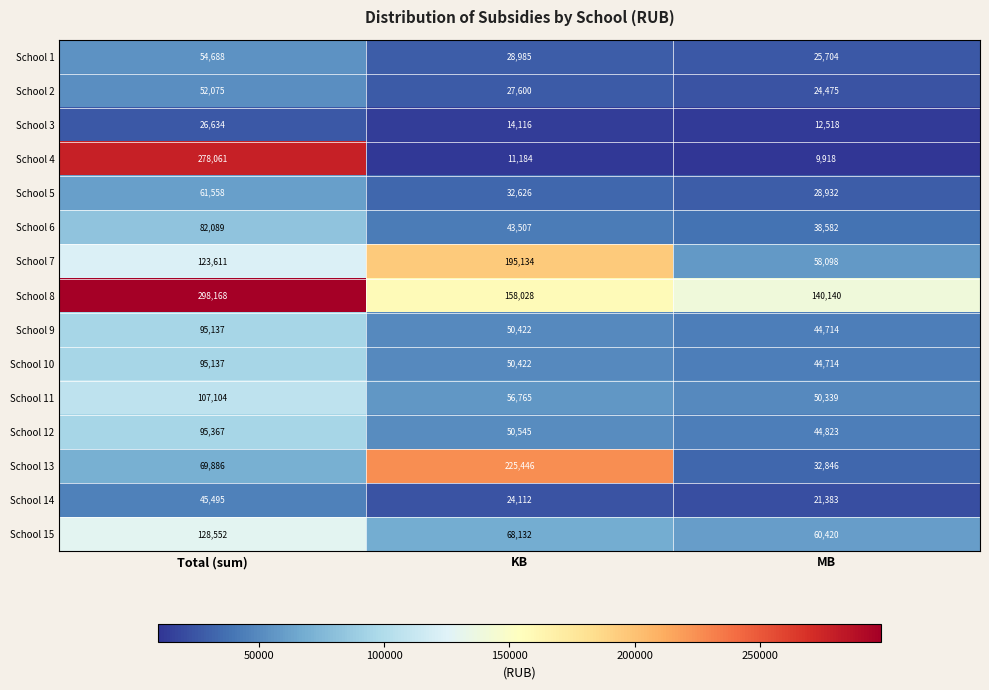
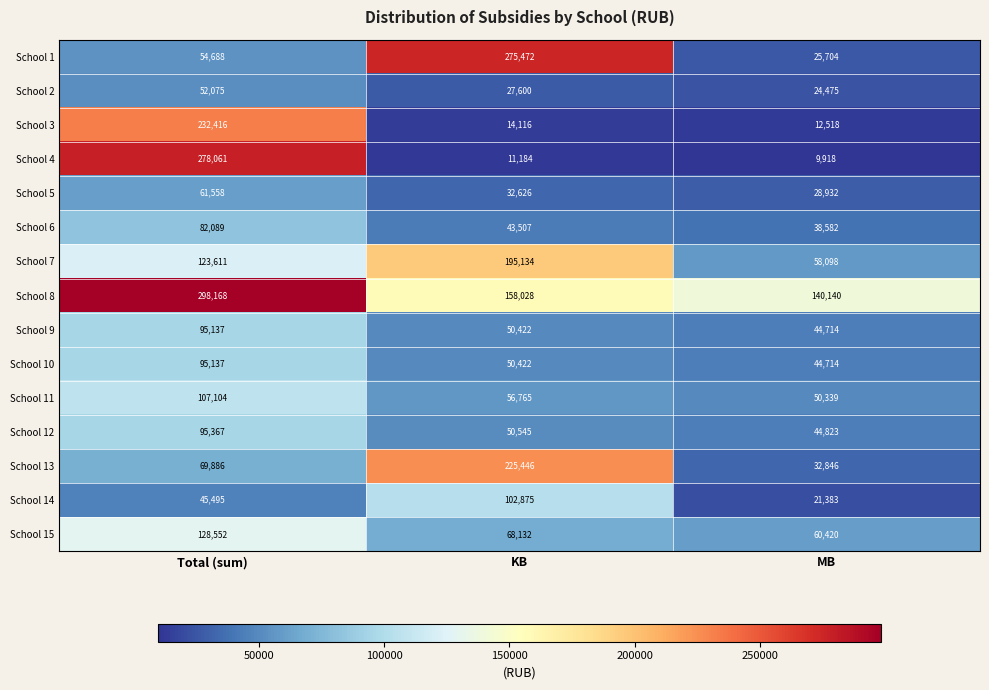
School 1, KB: 28,985 -> 275,472
School 3, Total (sum): 26,634 -> 232,416
School 14, KB: 24,112 -> 102,875
